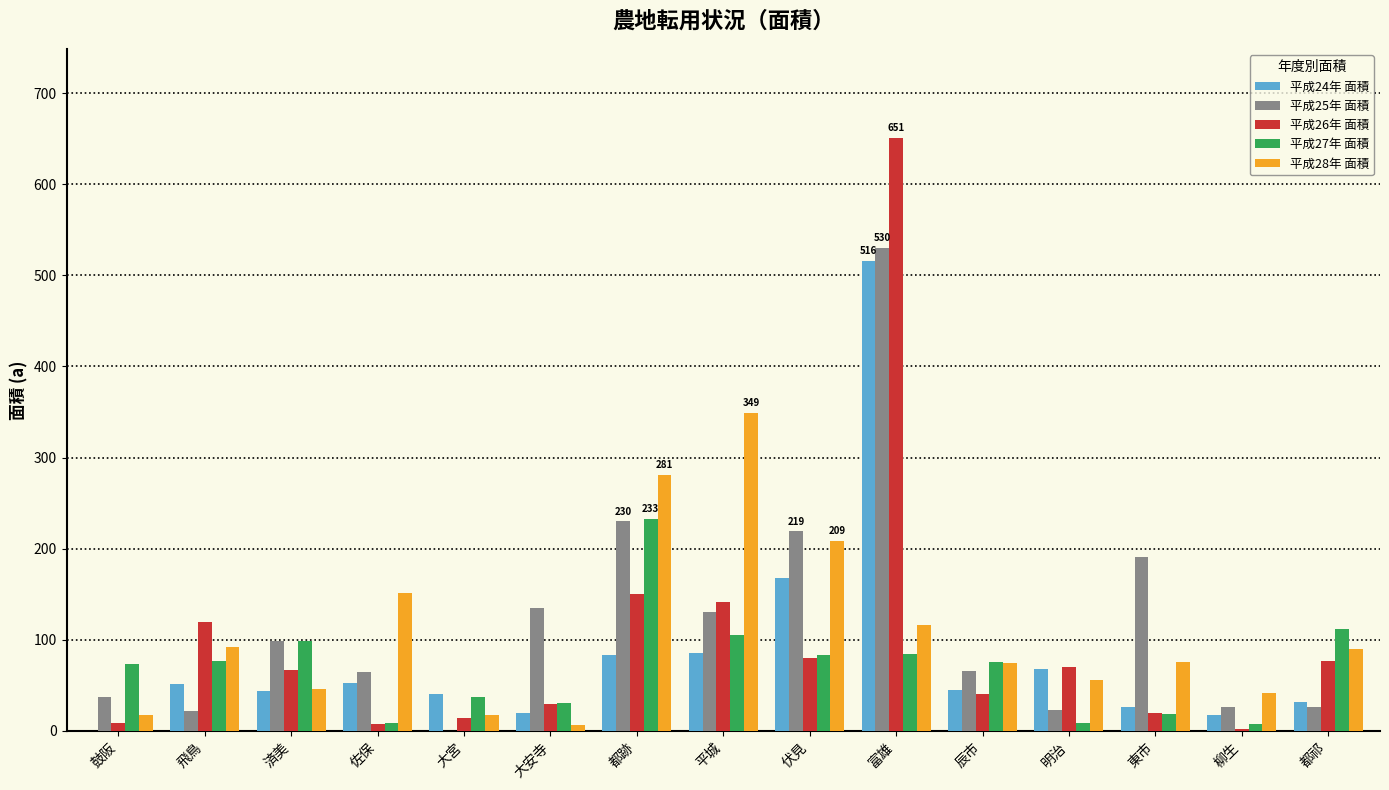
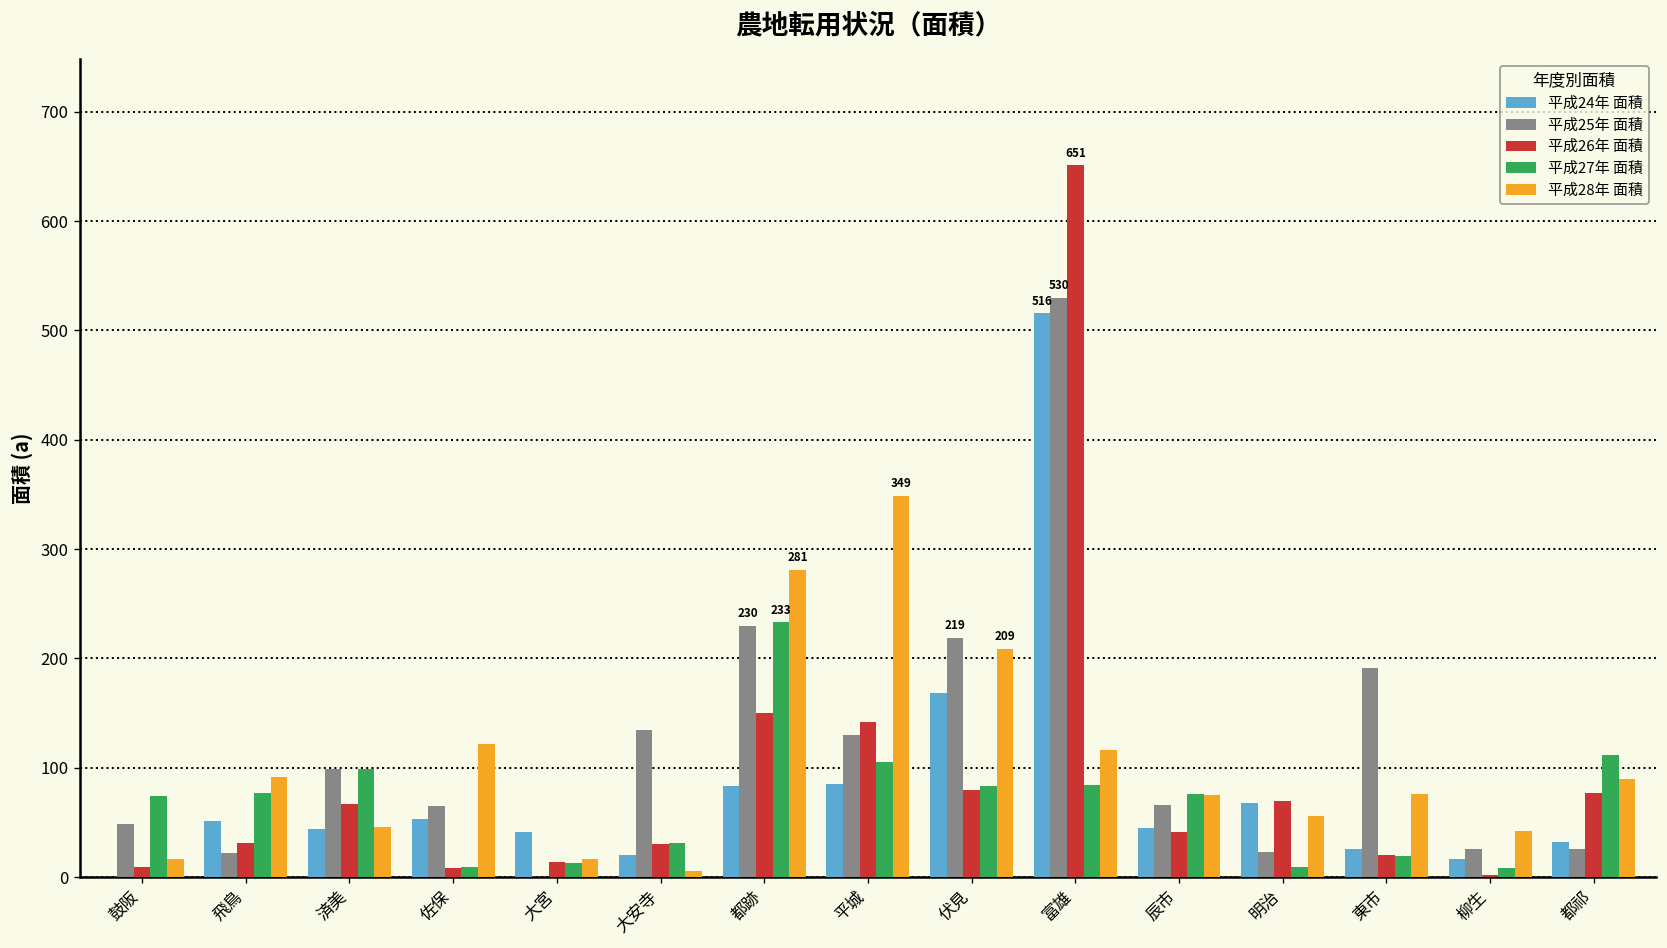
平成25年 面積, 鼓阪: 40 -> 50
平成26年 面積, 飛鳥: 120 -> 30
平成28年 面積, 佐保: 150 -> 120
平成27年 面積, 大宮: 40 -> 10
